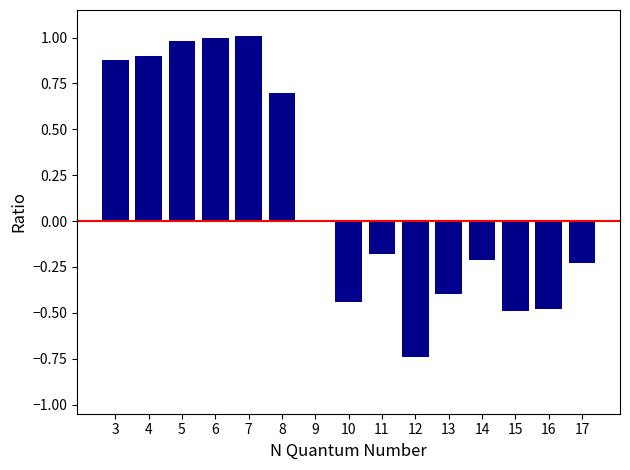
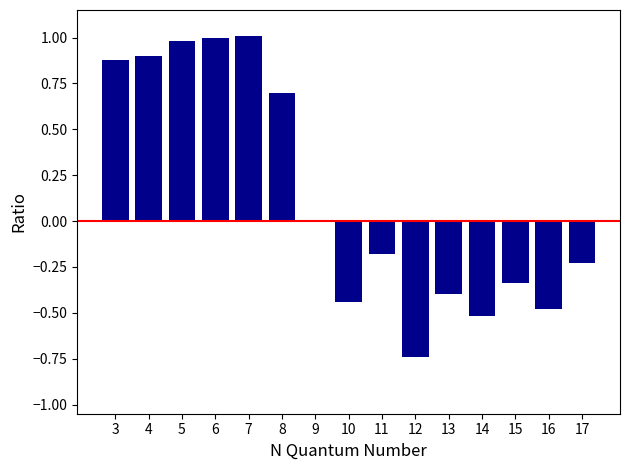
14: -0.21 -> -0.52
15: -0.49 -> -0.34
